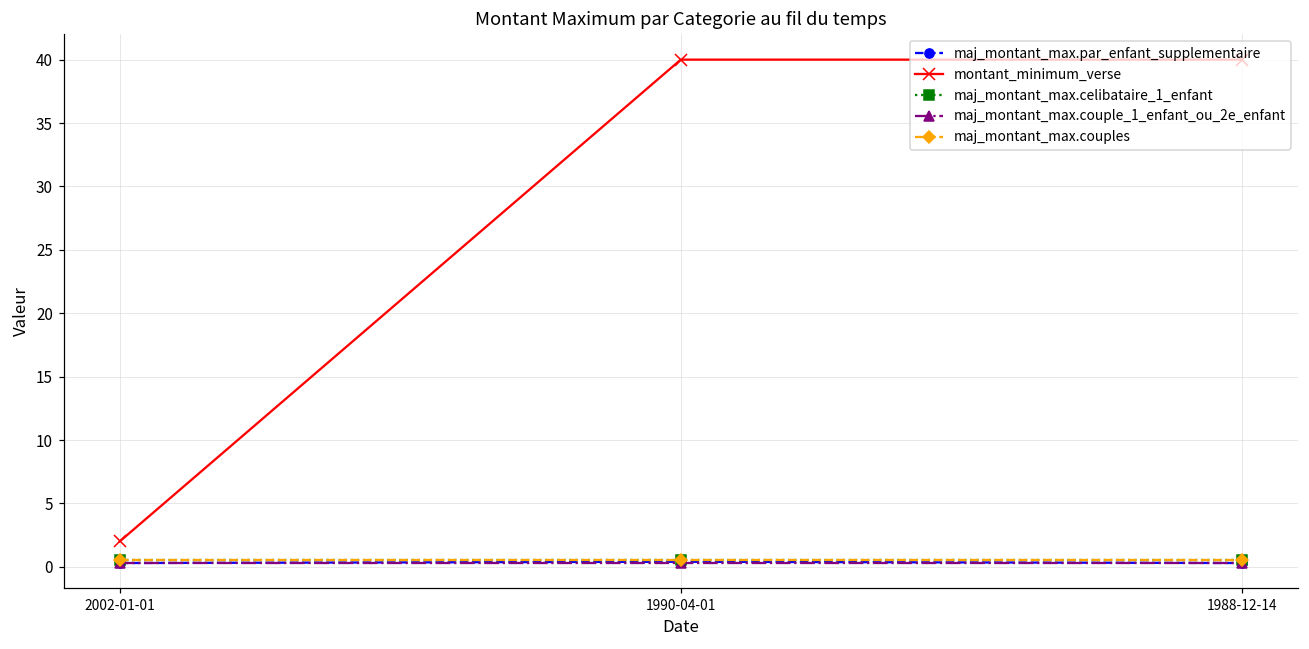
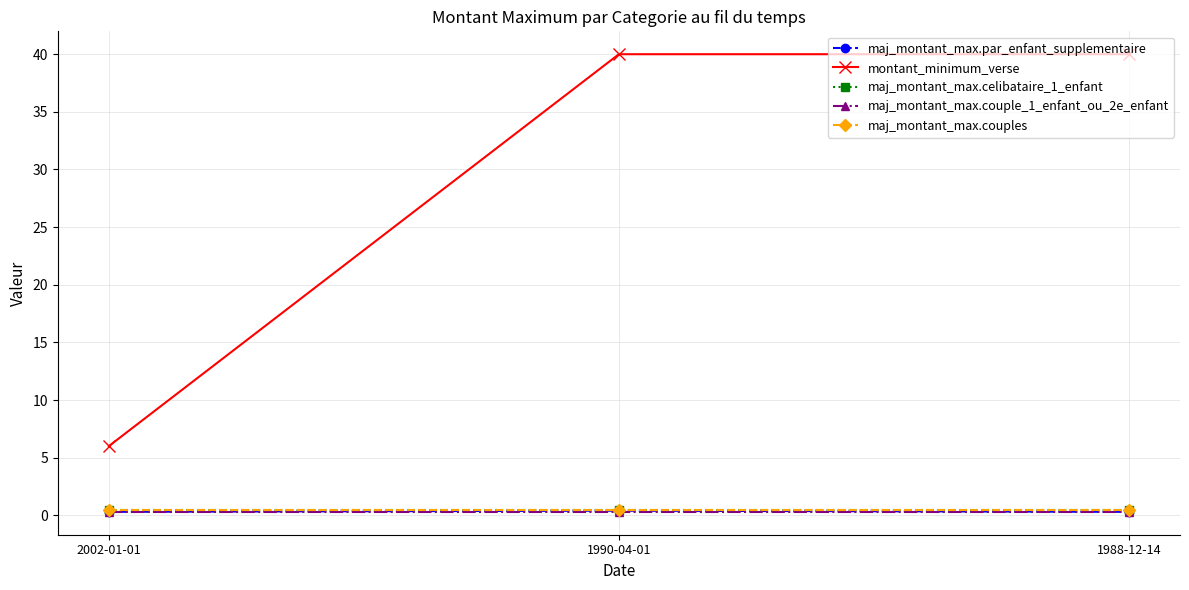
montant_minimum_verse, 2002-01-01: 2 -> 6
